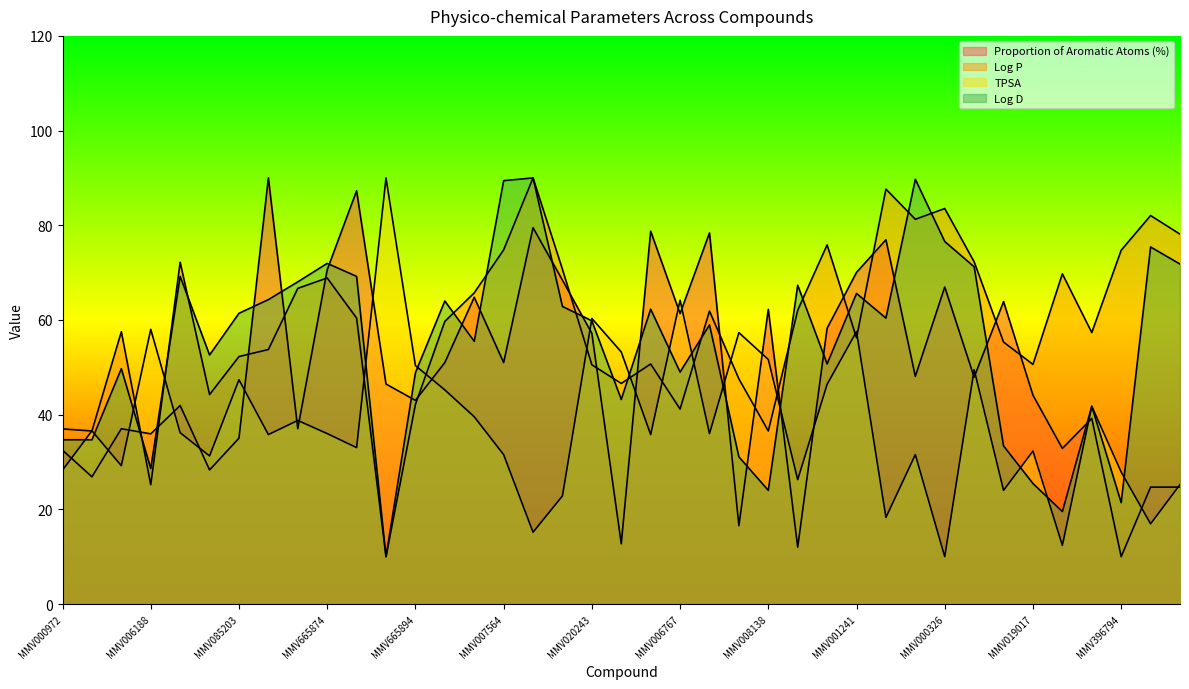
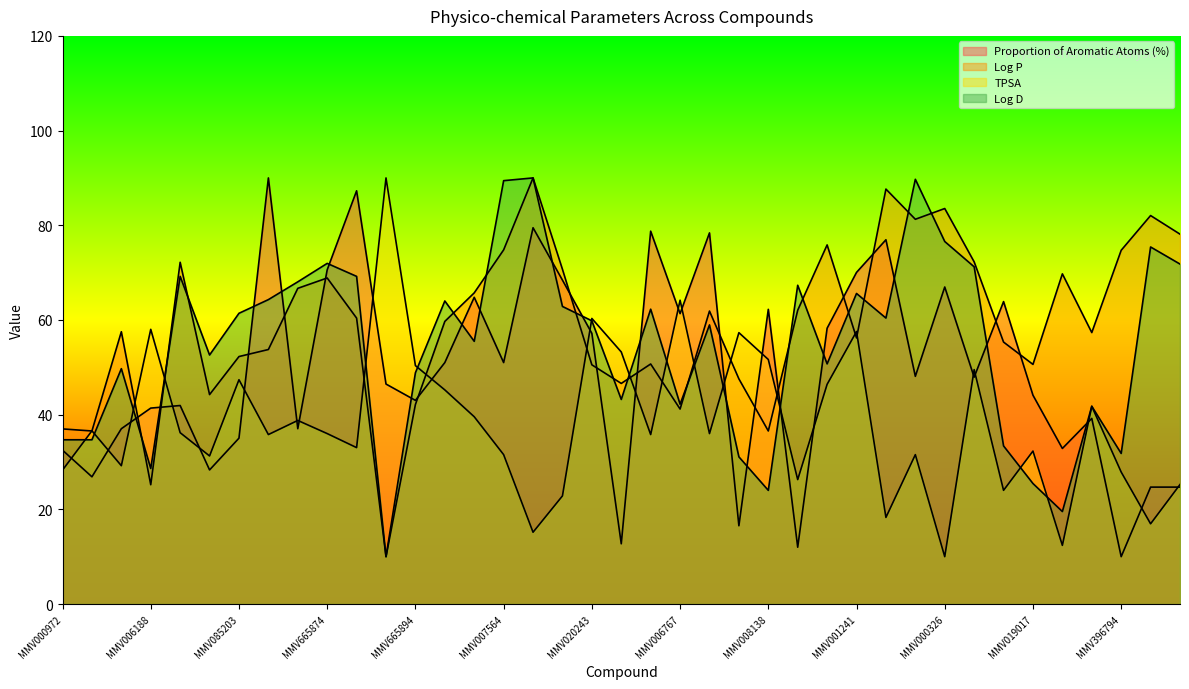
Proportion of Aromatic Atoms (%), MMV006188: 36 -> 41
Log D, MMV006767: 49 -> 42
Log D, MMV396794: 21 -> 32
